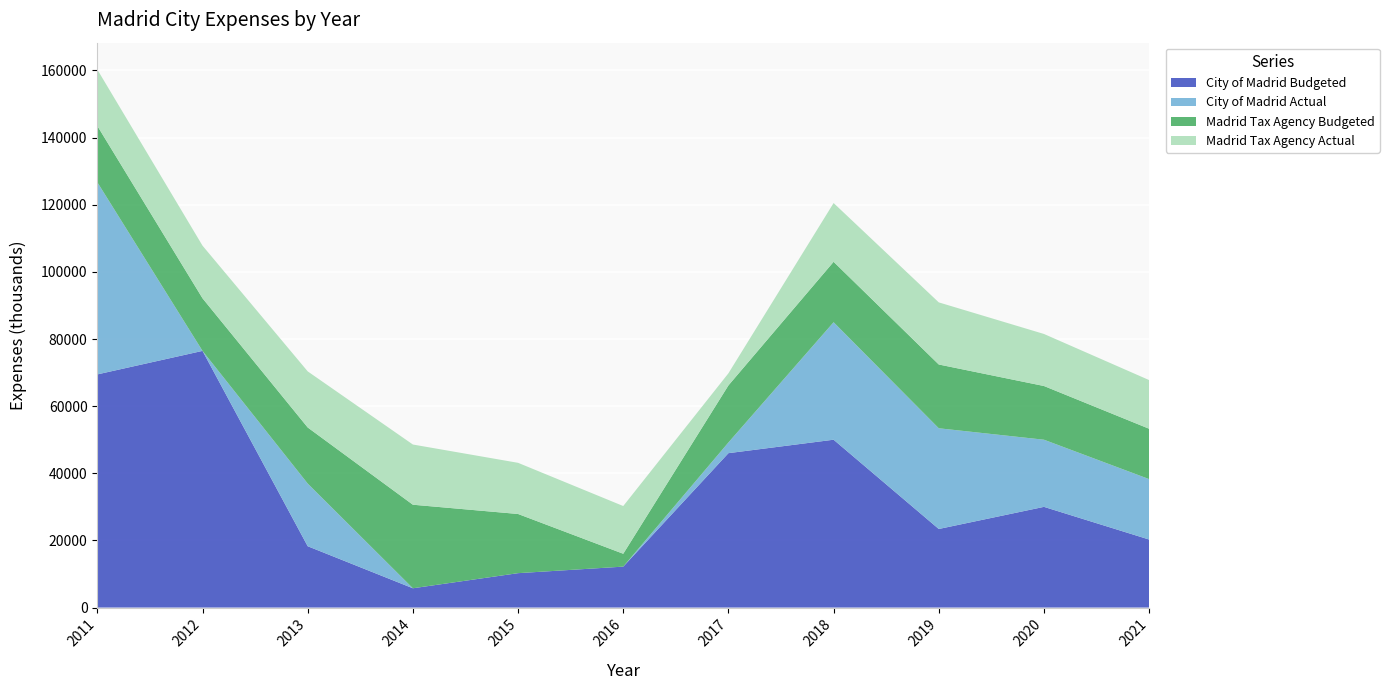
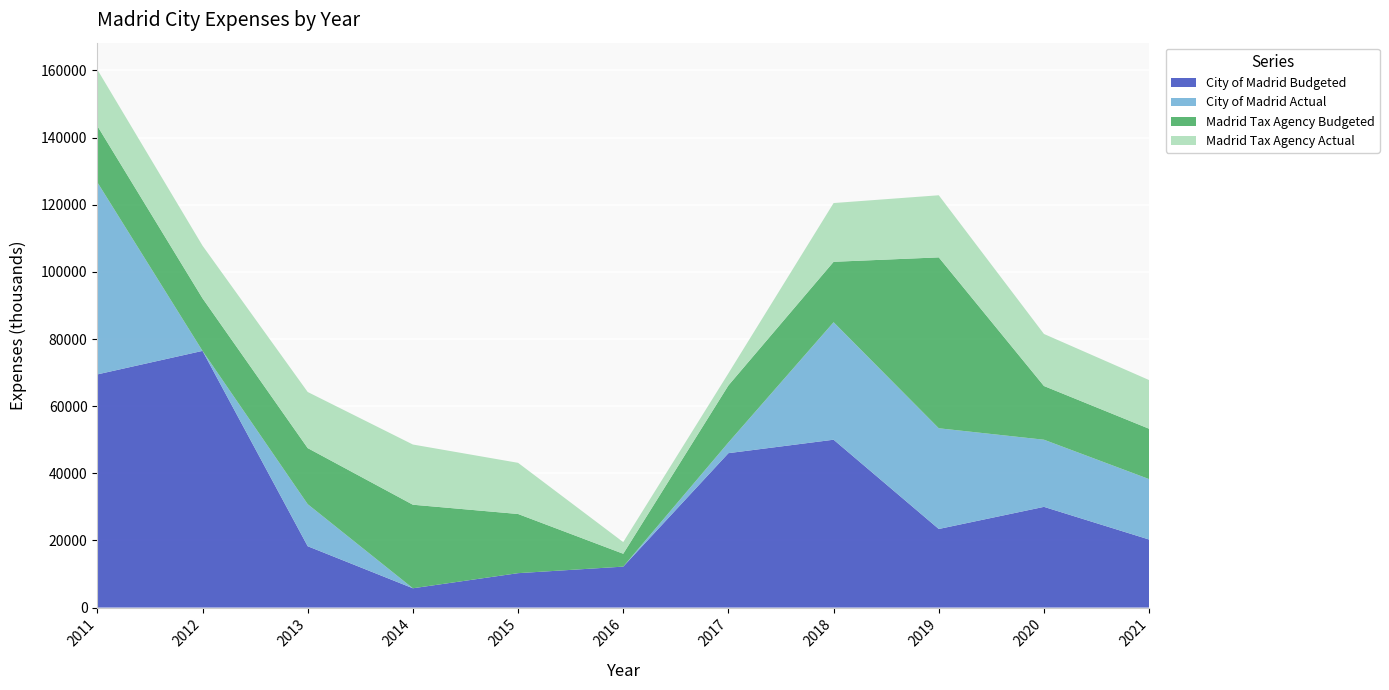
City of Madrid Actual, 2013: 19000 -> 13000
Madrid Tax Agency Actual, 2016: 14000 -> 3000
Madrid Tax Agency Budgeted, 2019: 19000 -> 51000
